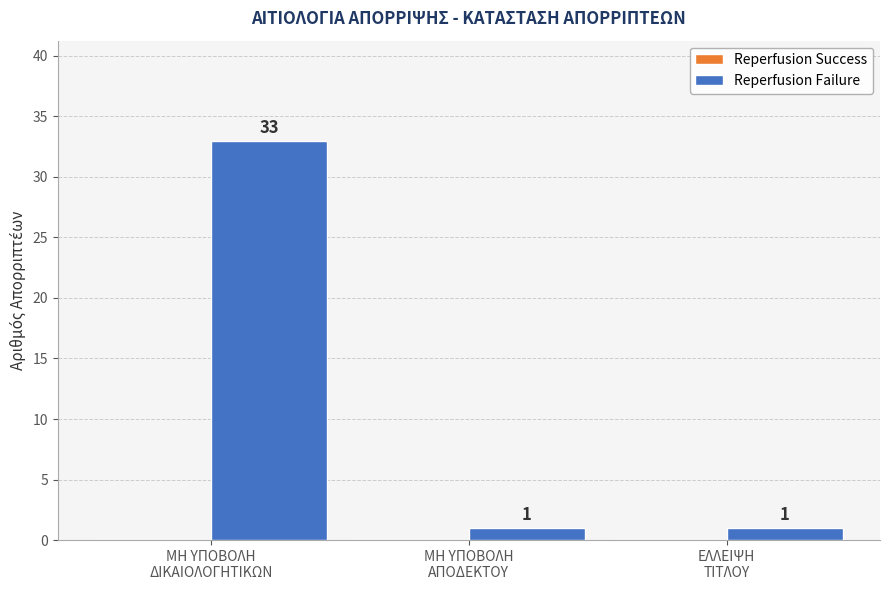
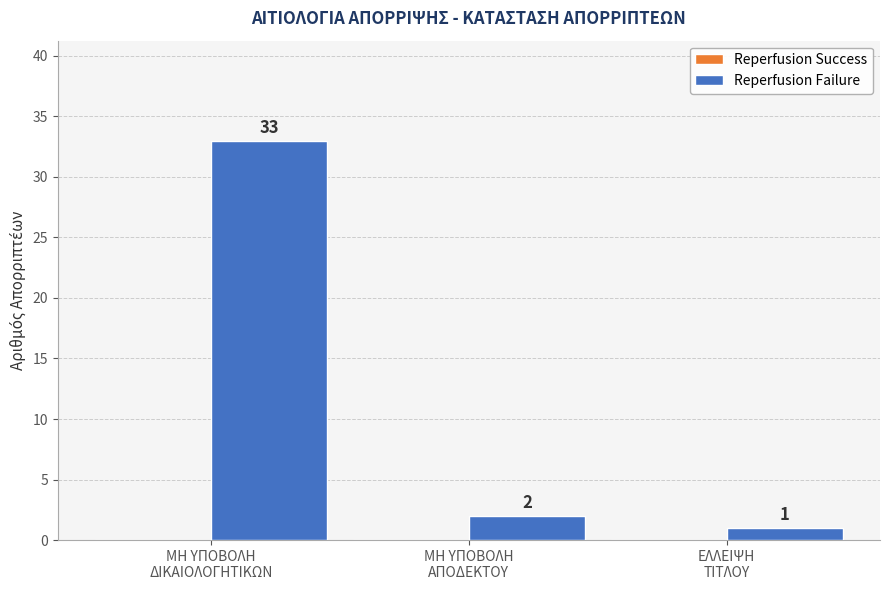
Reperfusion Failure, ΜΗ ΥΠΟΒΟΛΗ ΑΠΟΔΕΚΤΟΥ: 1 -> 2
